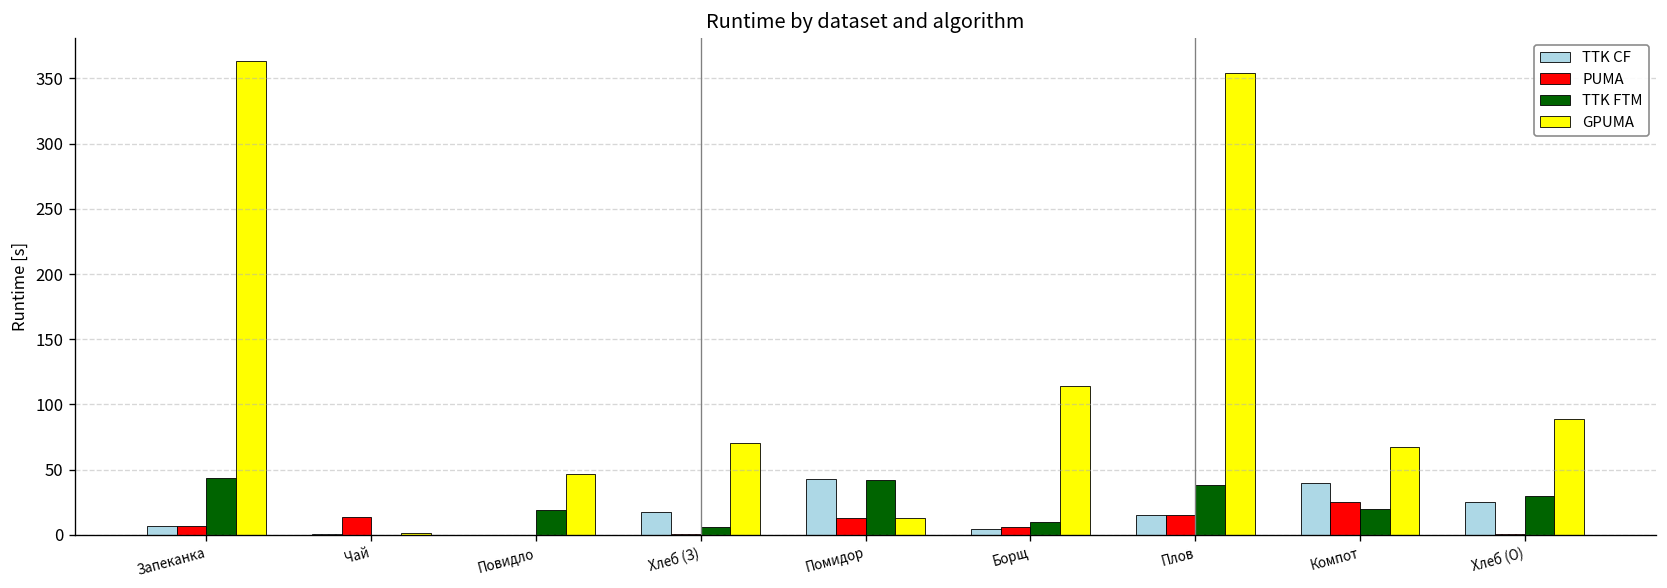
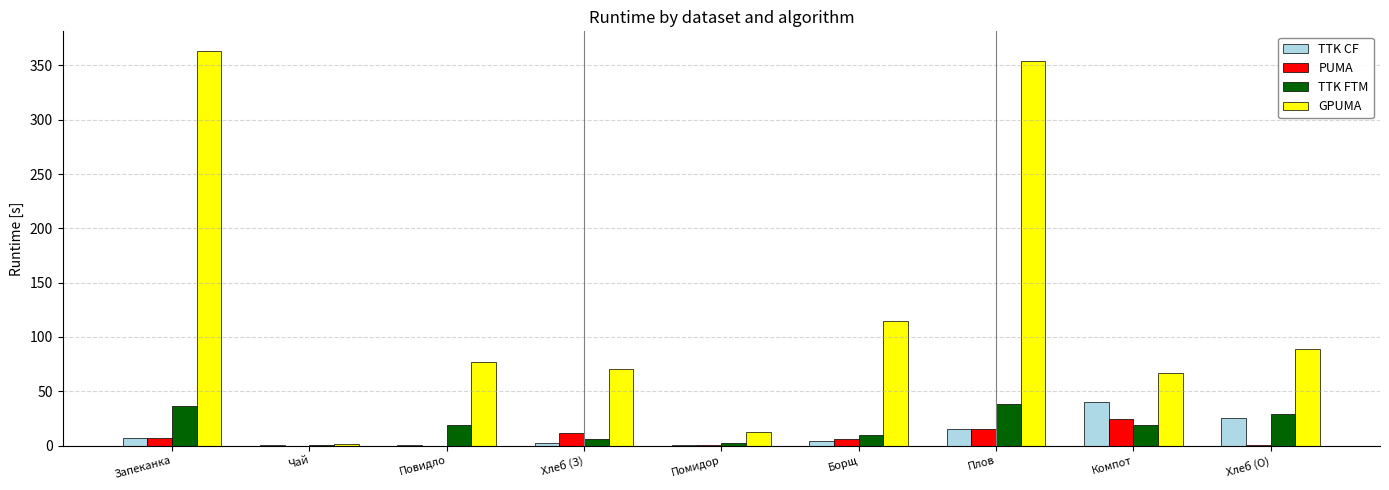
TTK FTM, Запеканка: 44 -> 36
PUMA, Чай: 14 -> 0
GPUMA, Повидло: 46 -> 77
TTK CF, Хлеб (З): 17 -> 2
PUMA, Хлеб (З): 0 -> 11
TTK CF, Помидор: 42 -> 1
PUMA, Помидор: 13 -> 0
TTK FTM, Помидор: 42 -> 2
